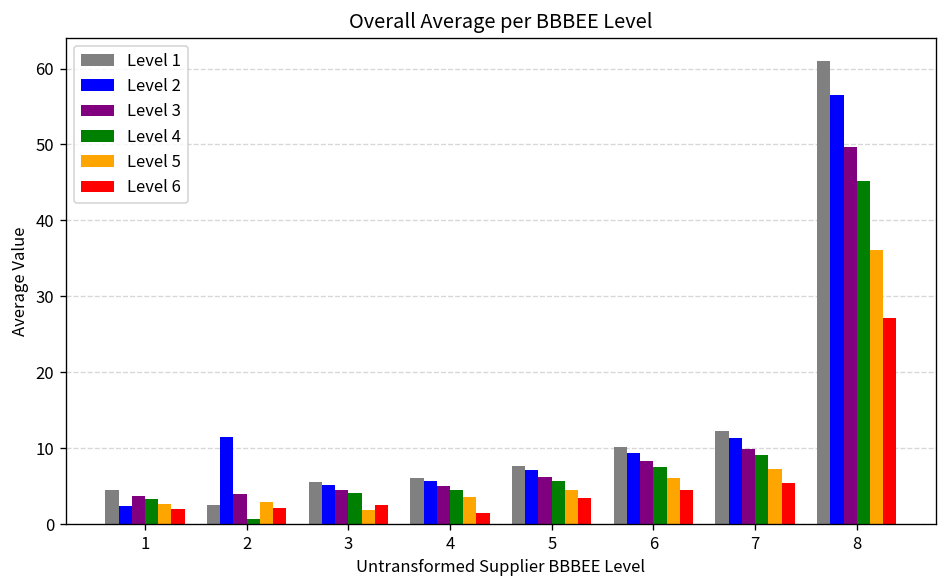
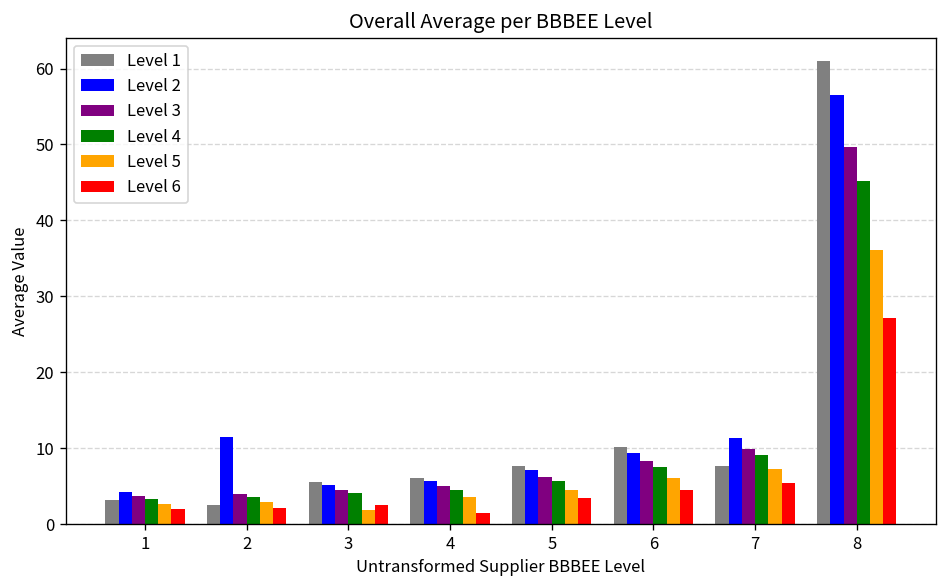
Level 1, 1: 5 -> 3
Level 2, 1: 2 -> 4
Level 4, 2: 1 -> 4
Level 1, 7: 12 -> 8
